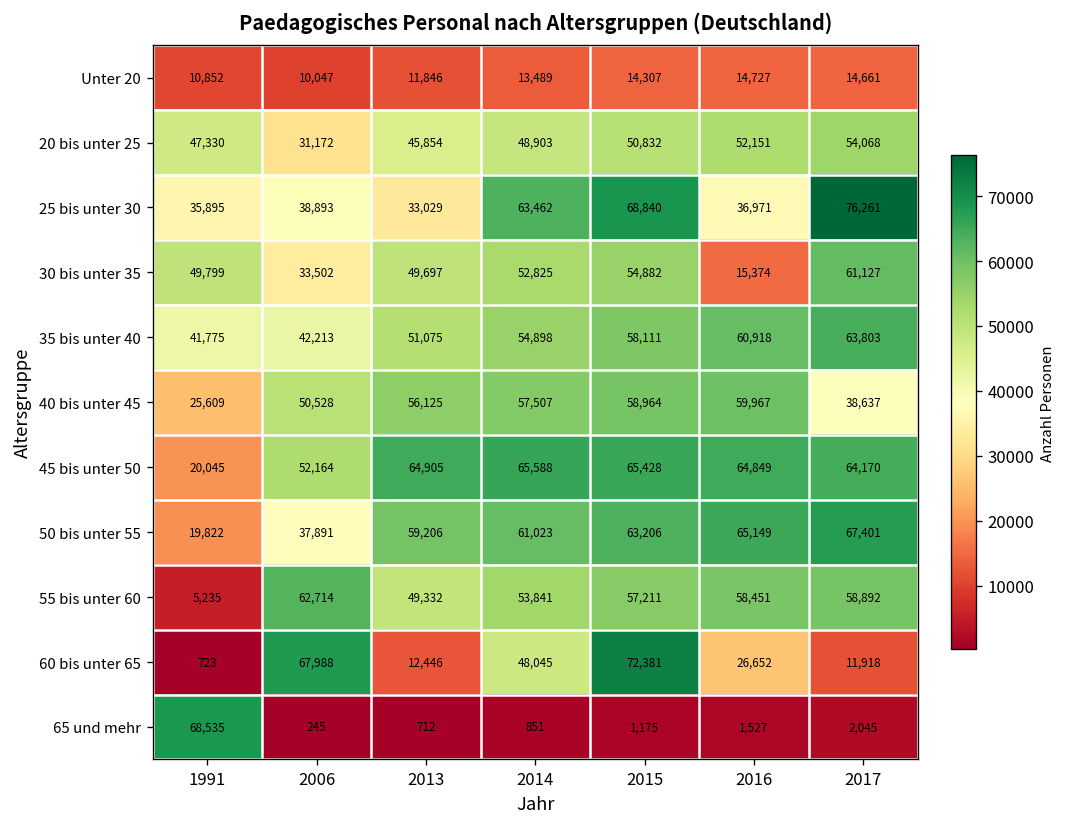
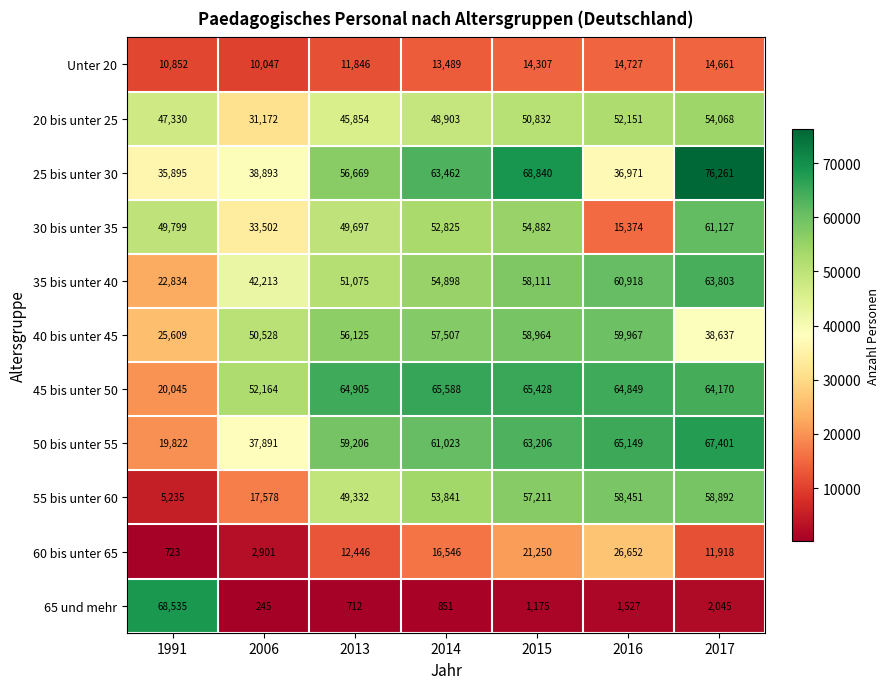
25 bis unter 30, 2013: 33,029 -> 56,669
35 bis unter 40, 1991: 41,775 -> 22,834
55 bis unter 60, 2006: 62,714 -> 17,578
60 bis unter 65, 2006: 67,988 -> 2,901
60 bis unter 65, 2014: 48,045 -> 16,546
60 bis unter 65, 2015: 72,381 -> 21,250
